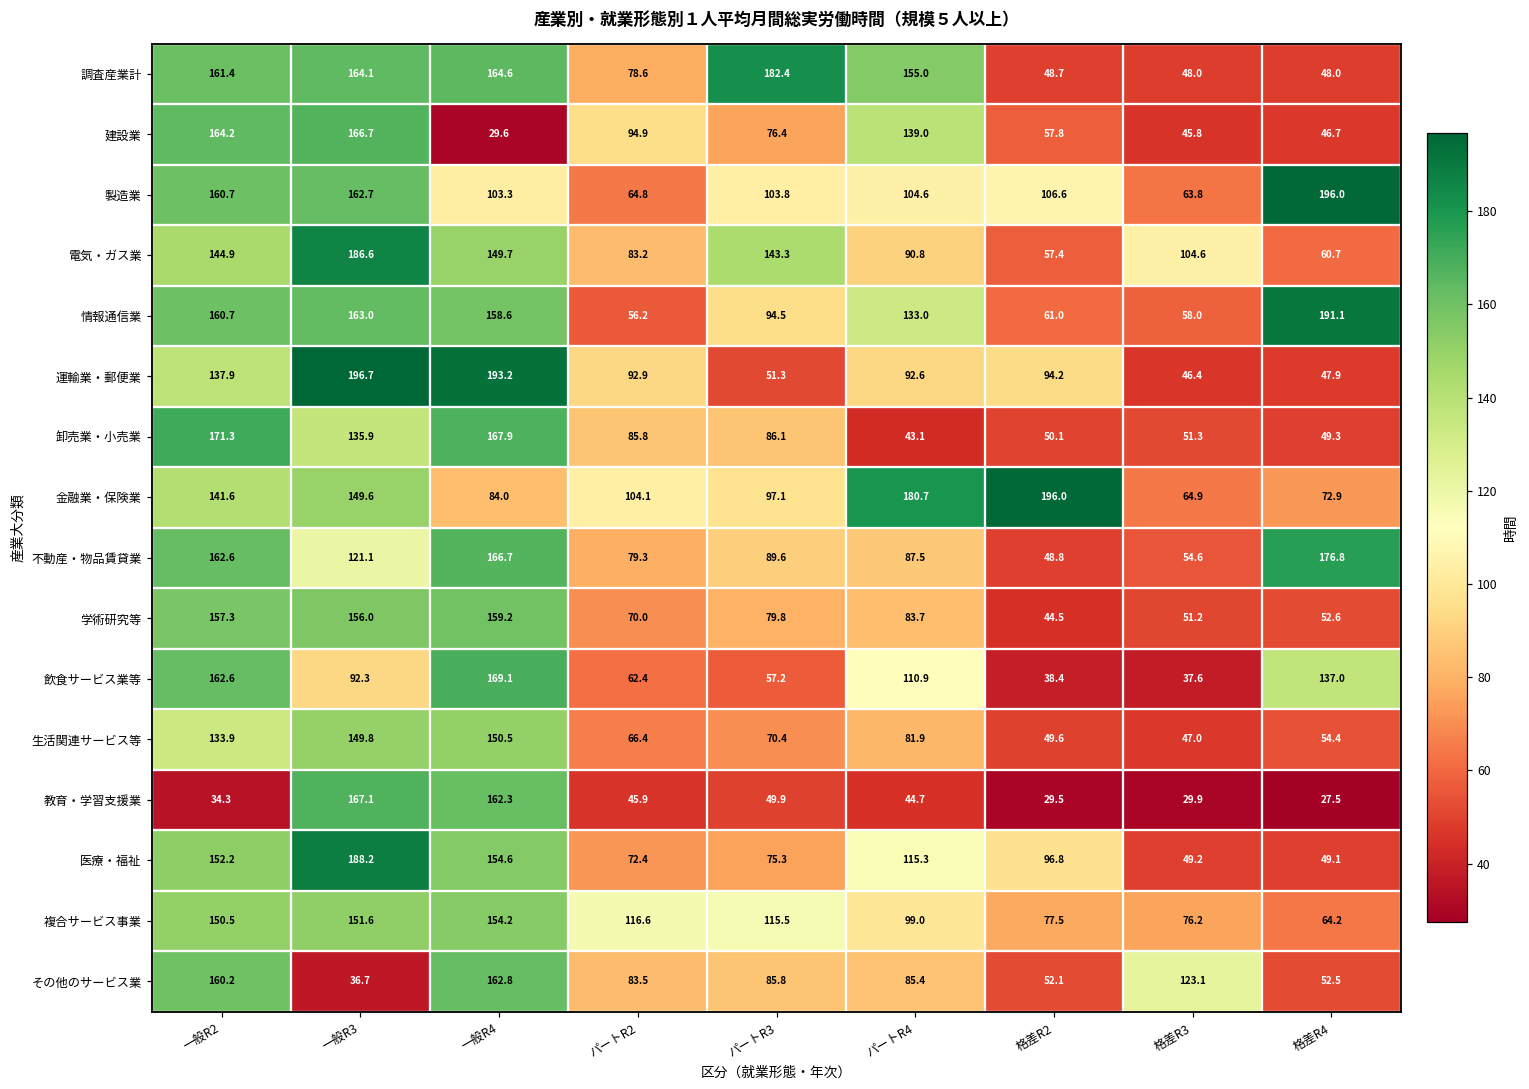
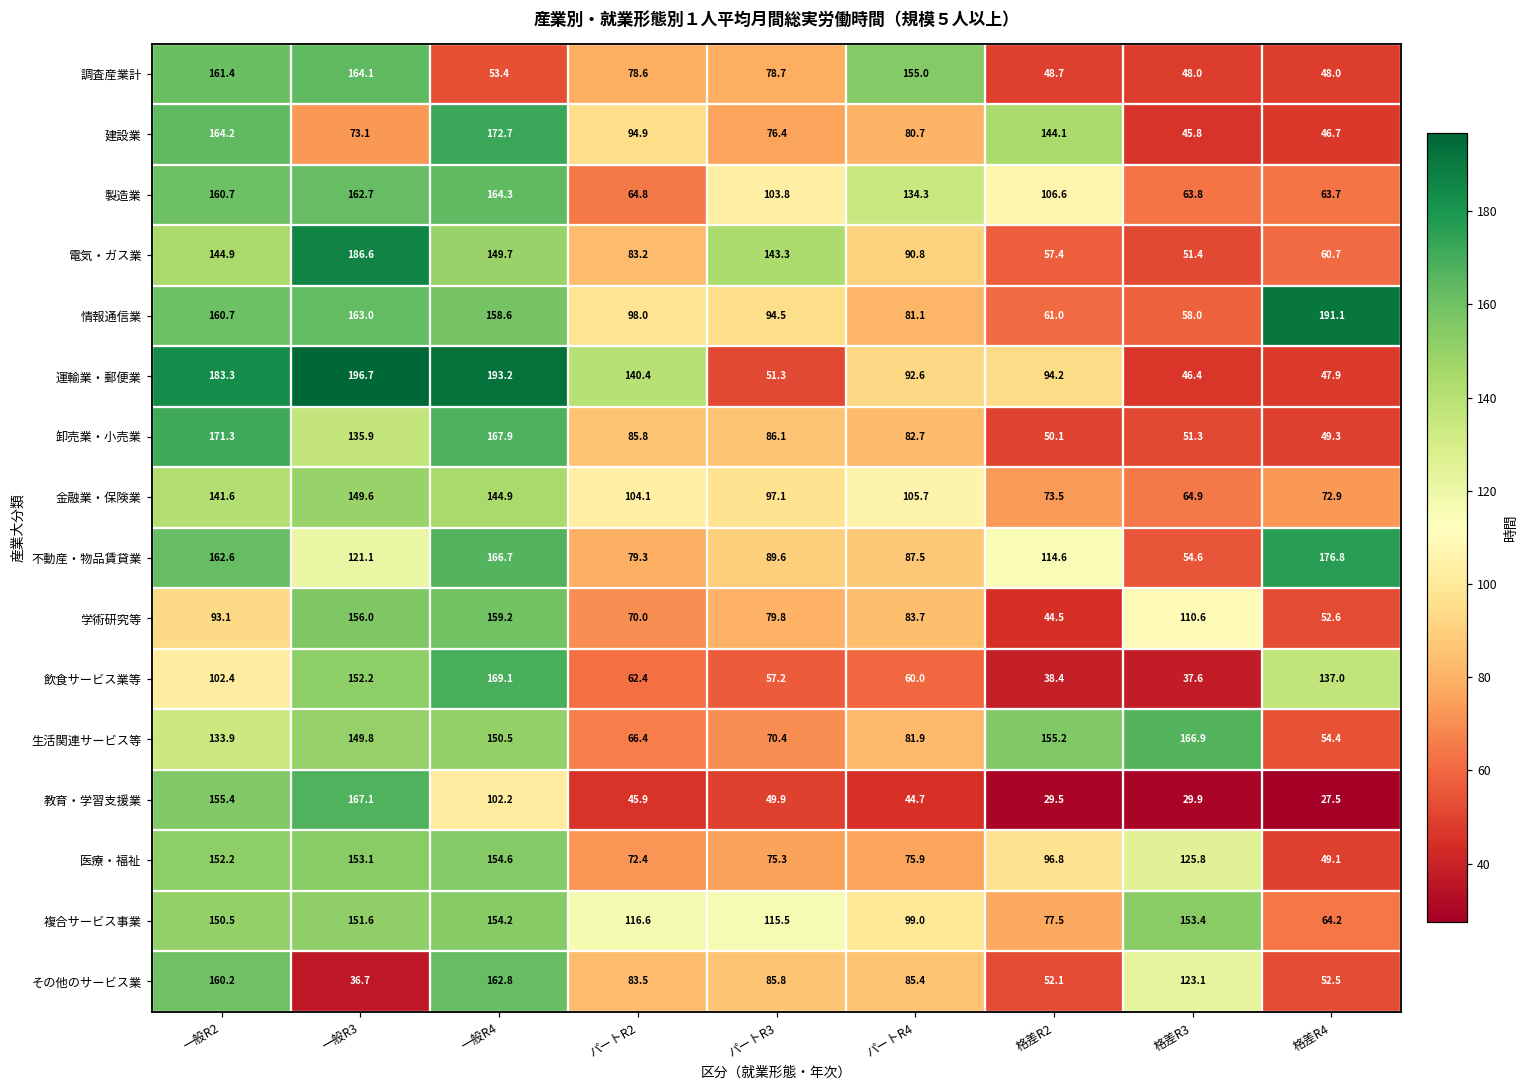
調査産業計, 一般R4: 164.6 -> 53.4
調査産業計, パートR3: 182.4 -> 78.7
建設業, 一般R3: 166.7 -> 73.1
建設業, 一般R4: 29.6 -> 172.7
建設業, パートR4: 139.0 -> 80.7
建設業, 格差R2: 57.8 -> 144.1
製造業, 一般R4: 103.3 -> 164.3
製造業, パートR4: 104.6 -> 134.3
製造業, 格差R4: 196.0 -> 63.7
電気・ガス業, 格差R3: 104.6 -> 51.4
情報通信業, パートR2: 56.2 -> 98.0
情報通信業, パートR4: 133.0 -> 81.1
運輸業・郵便業, 一般R2: 137.9 -> 183.3
運輸業・郵便業, パートR2: 92.9 -> 140.4
卸売業・小売業, パートR4: 43.1 -> 82.7
金融業・保険業, 一般R4: 84.0 -> 144.9
金融業・保険業, パートR4: 180.7 -> 105.7
金融業・保険業, 格差R2: 196.0 -> 73.5
不動産・物品賃貸業, 格差R2: 48.8 -> 114.6
学術研究等, 一般R2: 157.3 -> 93.1
学術研究等, 格差R3: 51.2 -> 110.6
飲食サービス業等, 一般R2: 162.6 -> 102.4
飲食サービス業等, 一般R3: 92.3 -> 152.2
飲食サービス業等, パートR4: 110.9 -> 60.0
生活関連サービス等, 格差R2: 49.6 -> 155.2
生活関連サービス等, 格差R3: 47.0 -> 166.9
教育・学習支援業, 一般R2: 34.3 -> 155.4
教育・学習支援業, 一般R4: 162.3 -> 102.2
医療・福祉, 一般R3: 188.2 -> 153.1
医療・福祉, パートR4: 115.3 -> 75.9
医療・福祉, 格差R3: 49.2 -> 125.8
複合サービス事業, 格差R3: 76.2 -> 153.4
